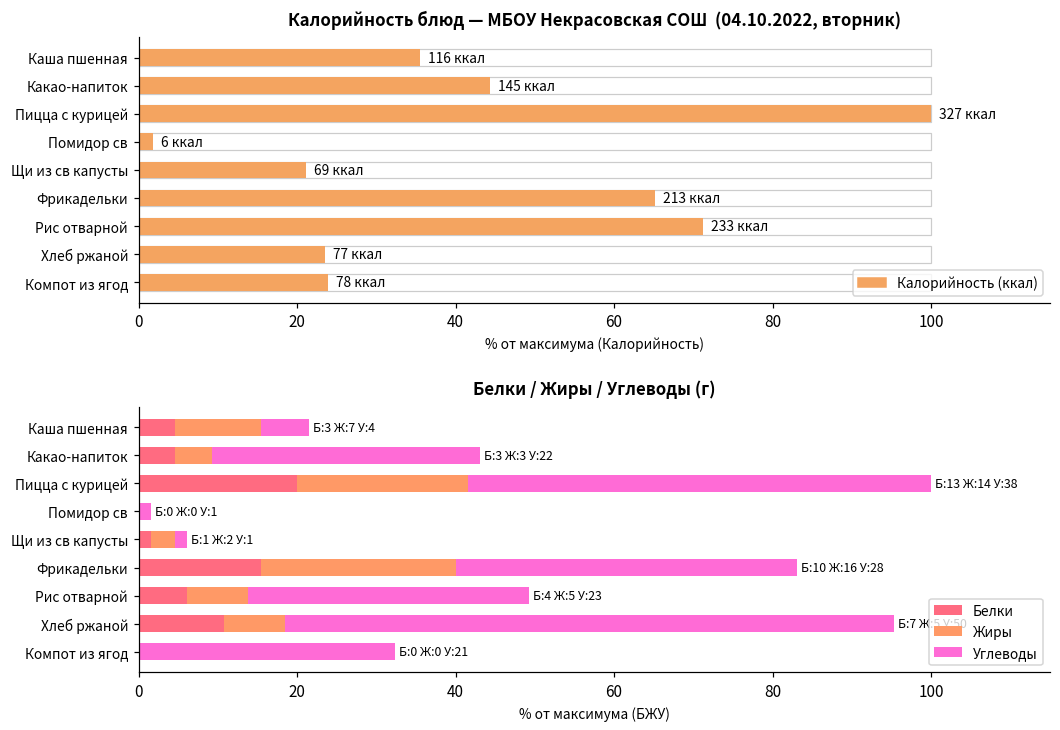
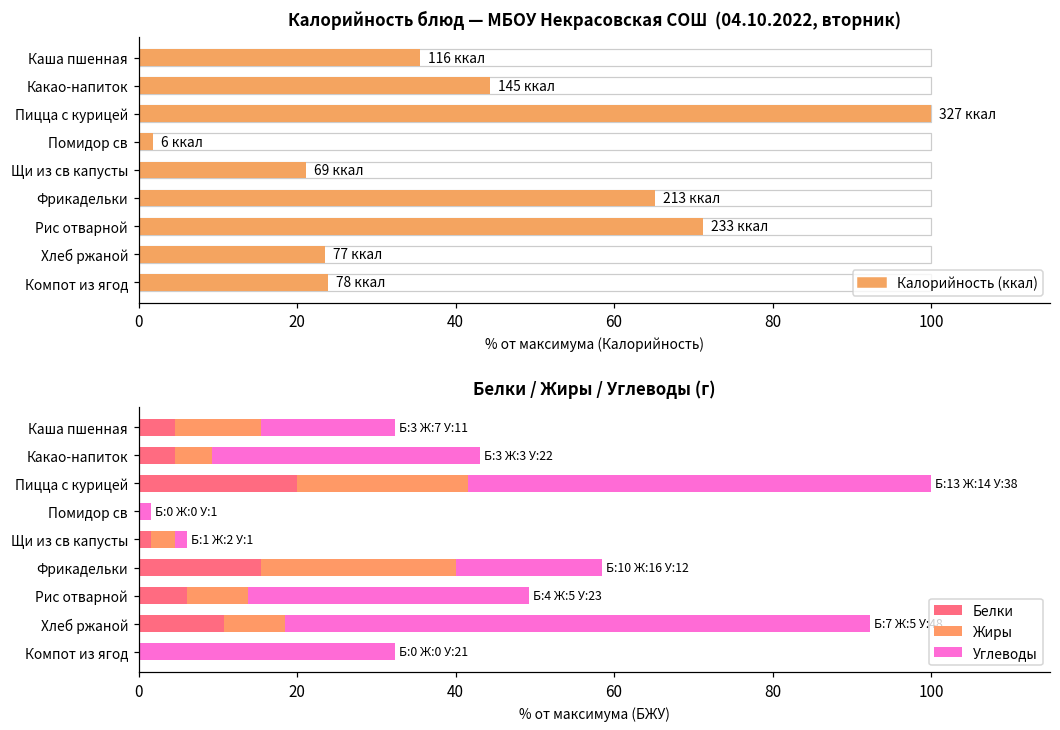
Белки / Жиры / Углеводы (г), Углеводы, Каша пшенная: 4 -> 11
Белки / Жиры / Углеводы (г), Углеводы, Фрикадельки: 28 -> 12
Белки / Жиры / Углеводы (г), Углеводы, Хлеб ржаной: 77 -> 74
